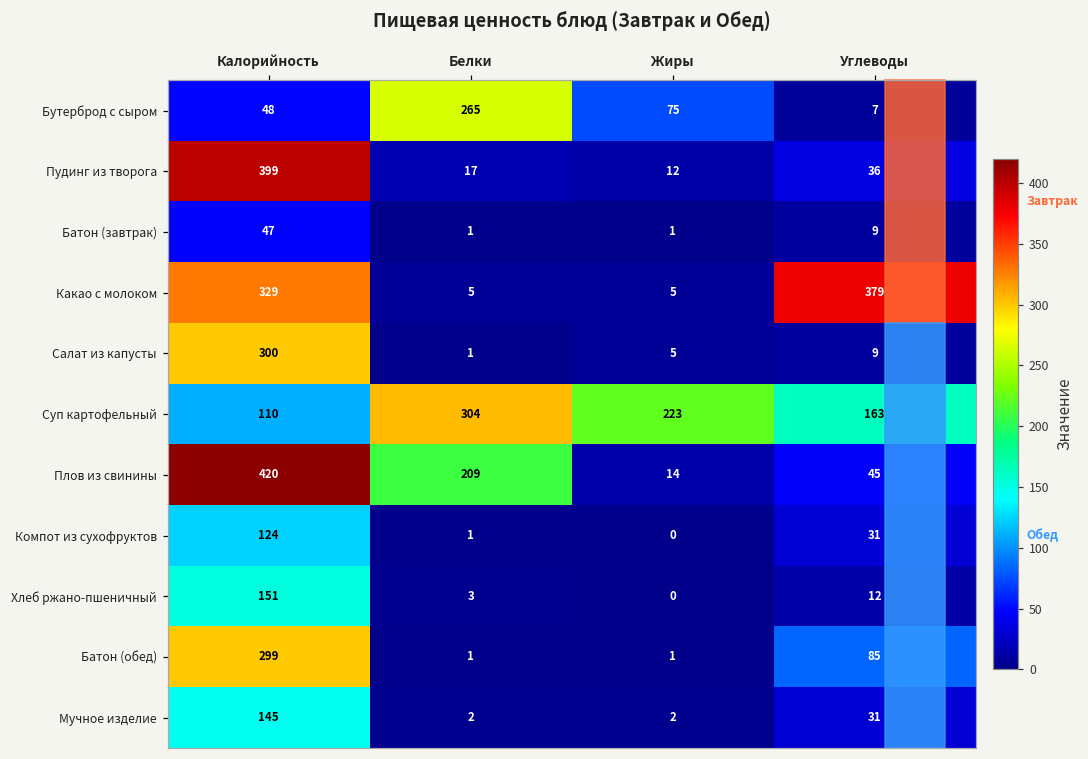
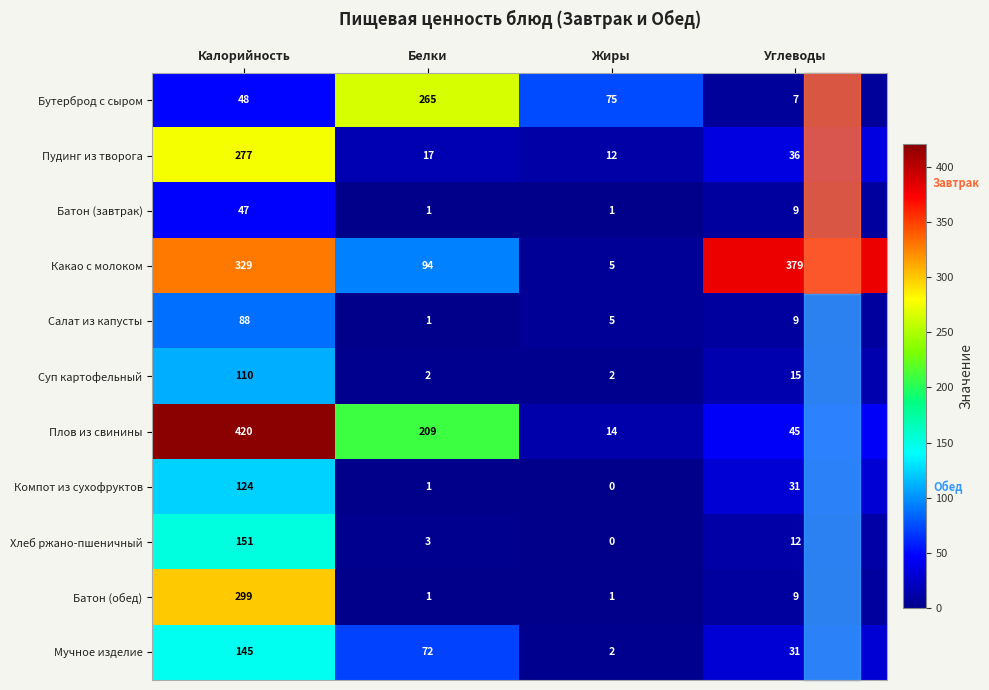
Пудинг из творога, Калорийность: 399 -> 277
Какао с молоком, Белки: 5 -> 94
Салат из капусты, Калорийность: 300 -> 88
Суп картофельный, Белки: 304 -> 2
Суп картофельный, Жиры: 223 -> 2
Суп картофельный, Углеводы: 163 -> 15
Батон (обед), Углеводы: 85 -> 9
Мучное изделие, Белки: 2 -> 72
